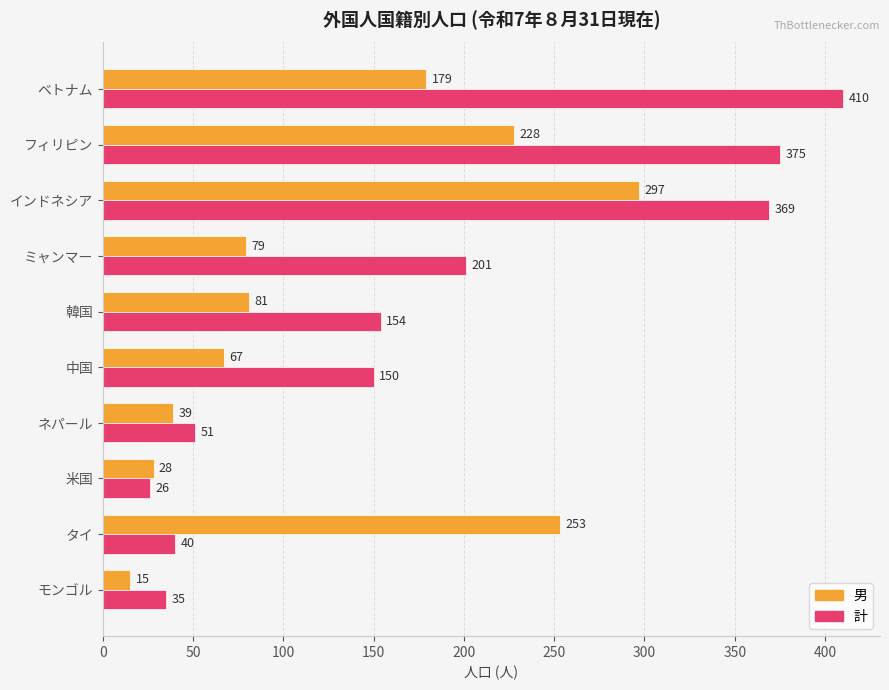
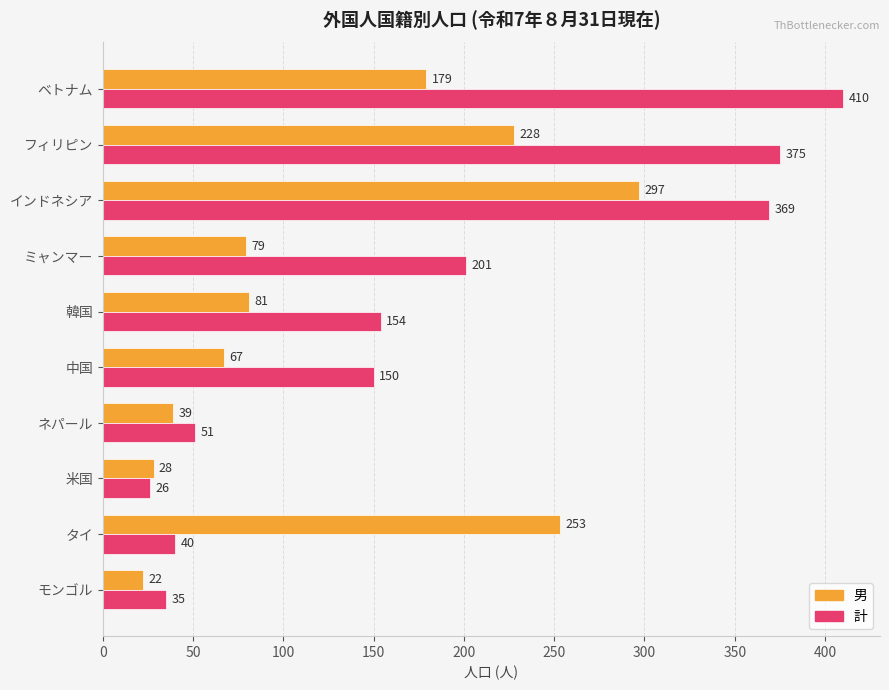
男, モンゴル: 15 -> 22
